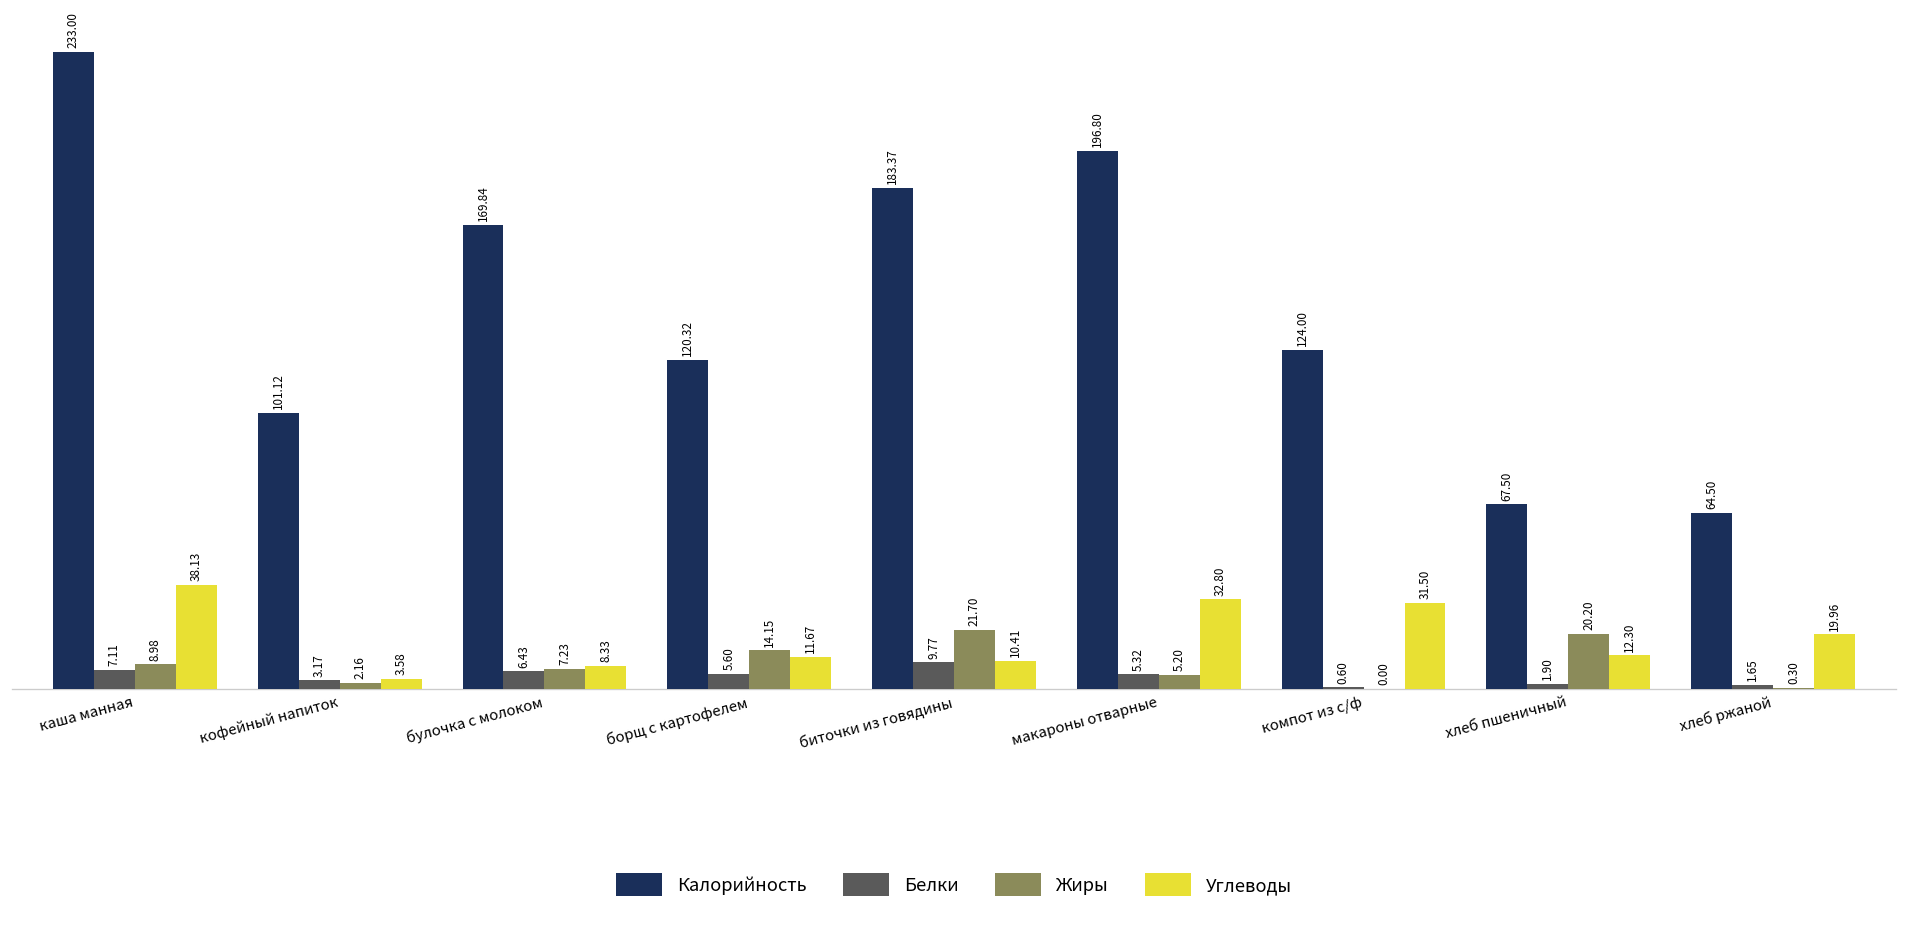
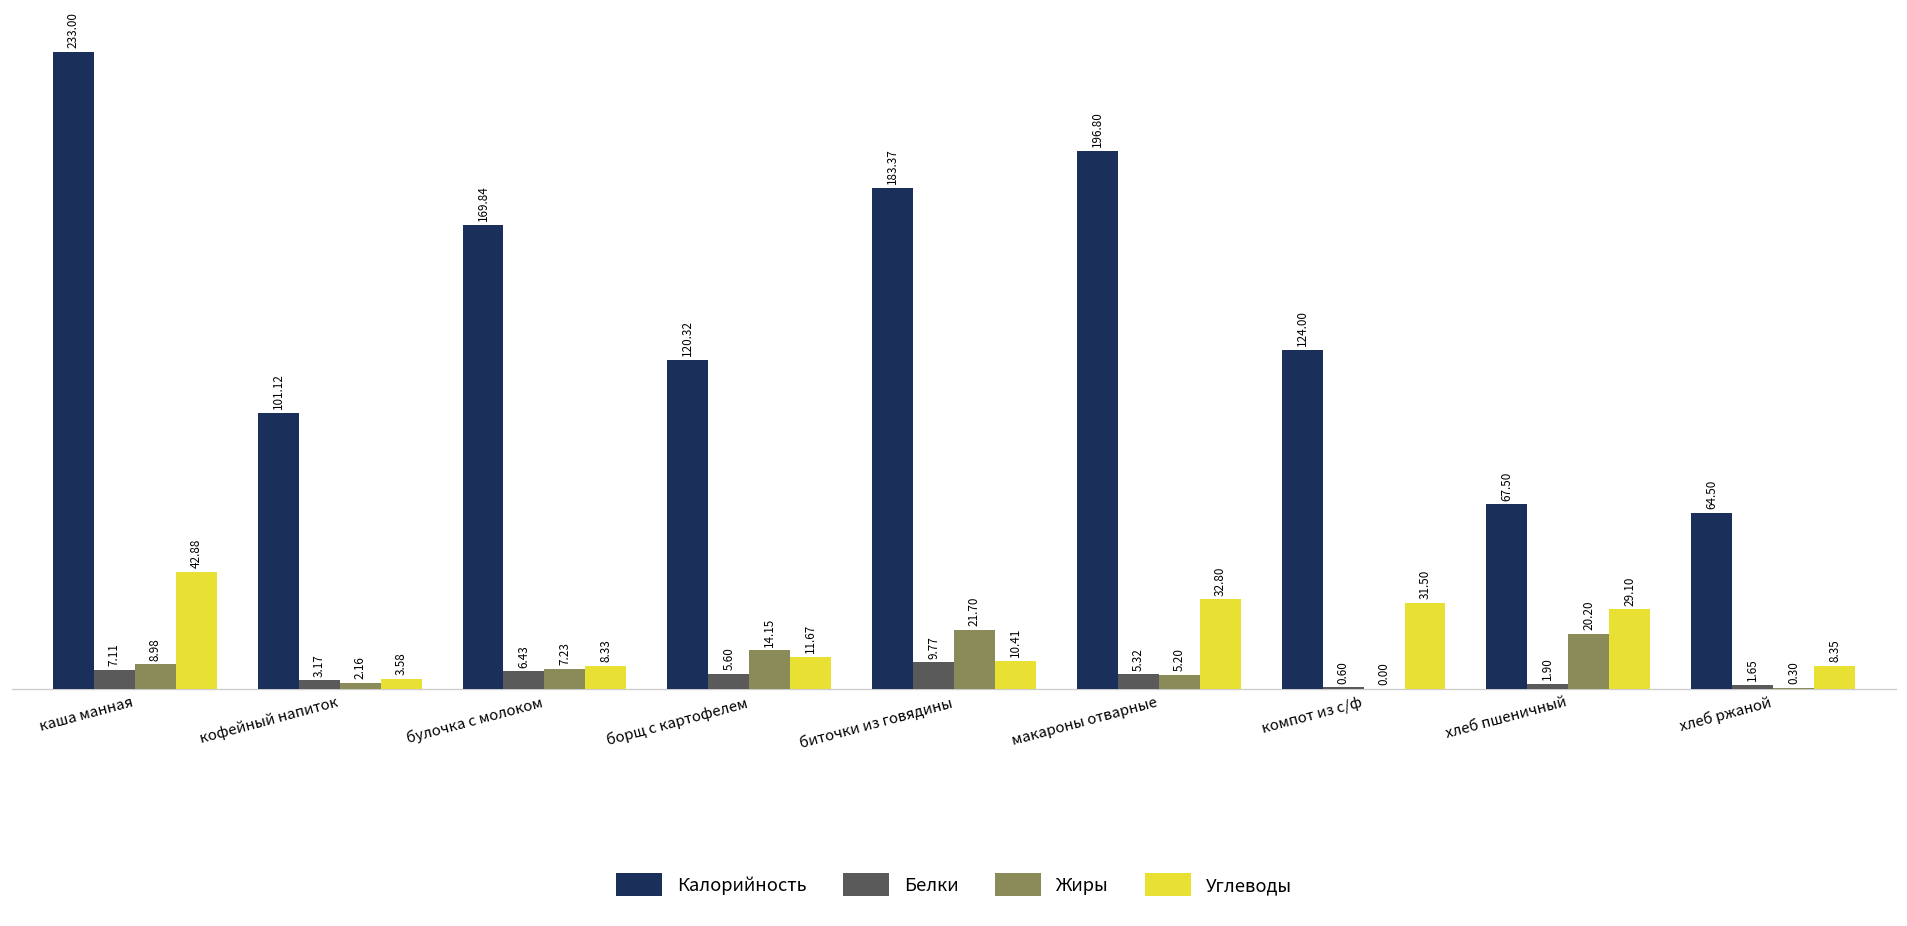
Углеводы, каша манная: 38.13 -> 42.88
Углеводы, хлеб пшеничный: 12.30 -> 29.10
Углеводы, хлеб ржаной: 19.96 -> 8.35
